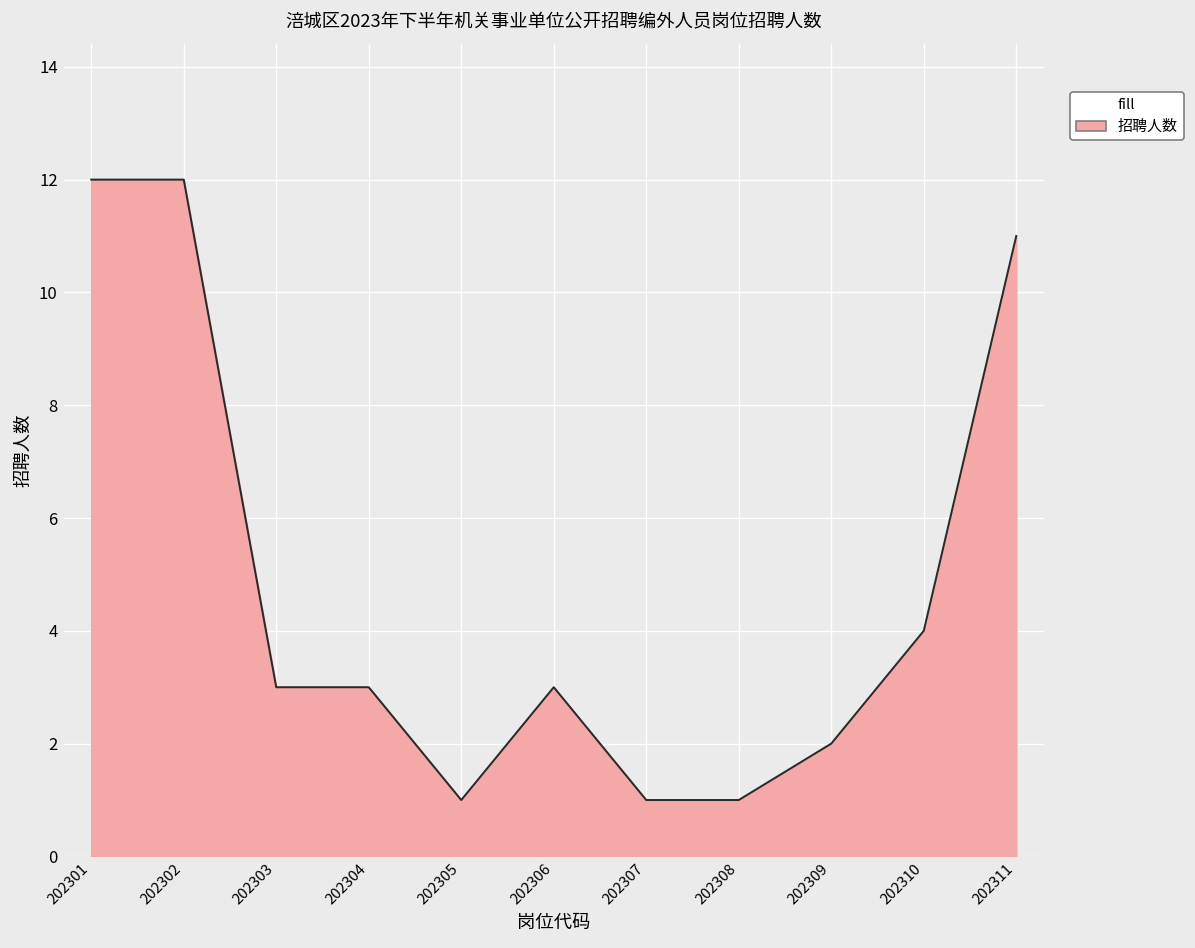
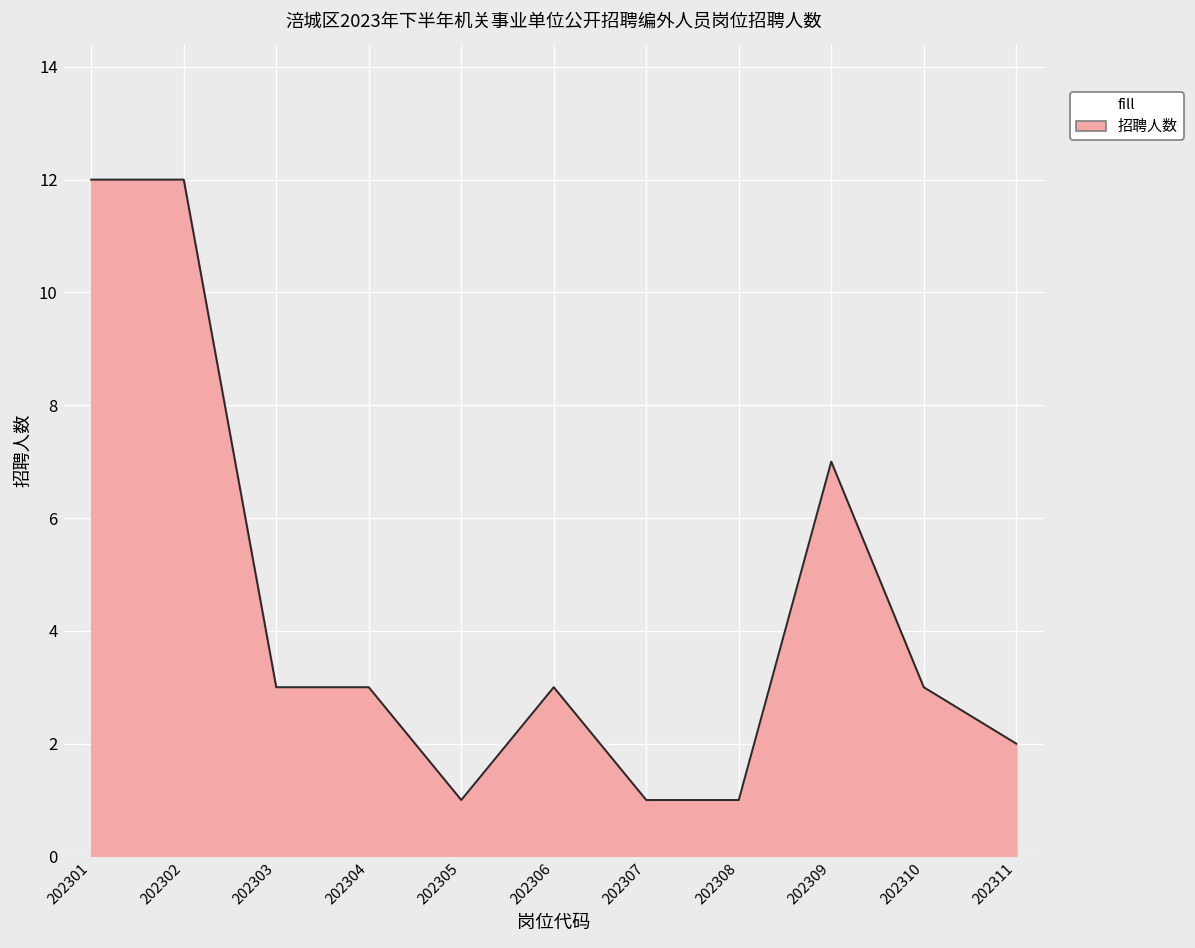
202309: 2 -> 7
202310: 4 -> 3
202311: 11 -> 2
